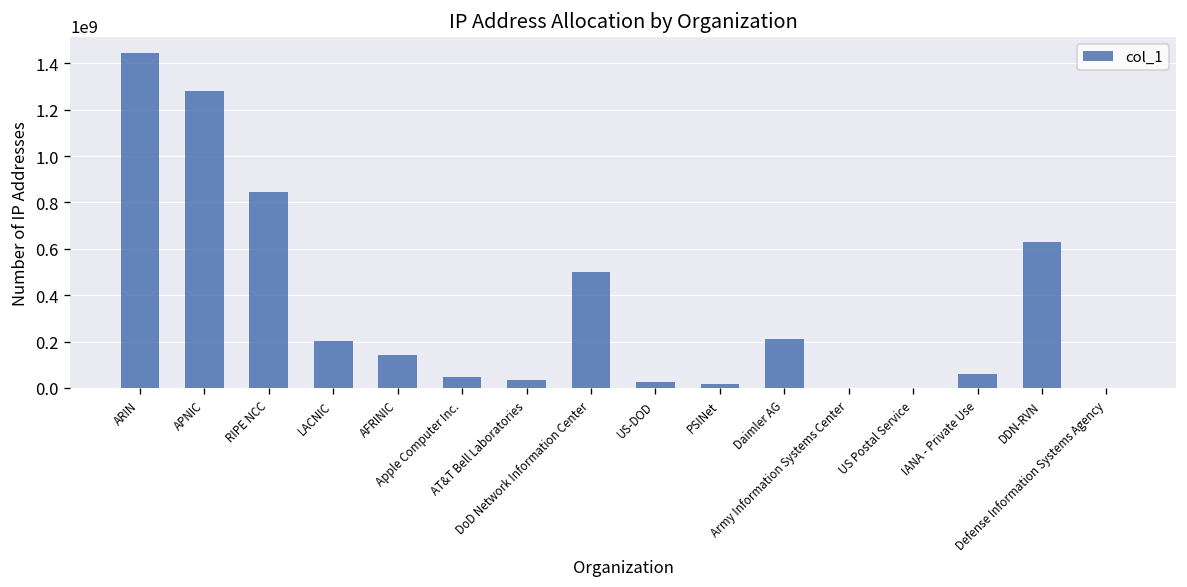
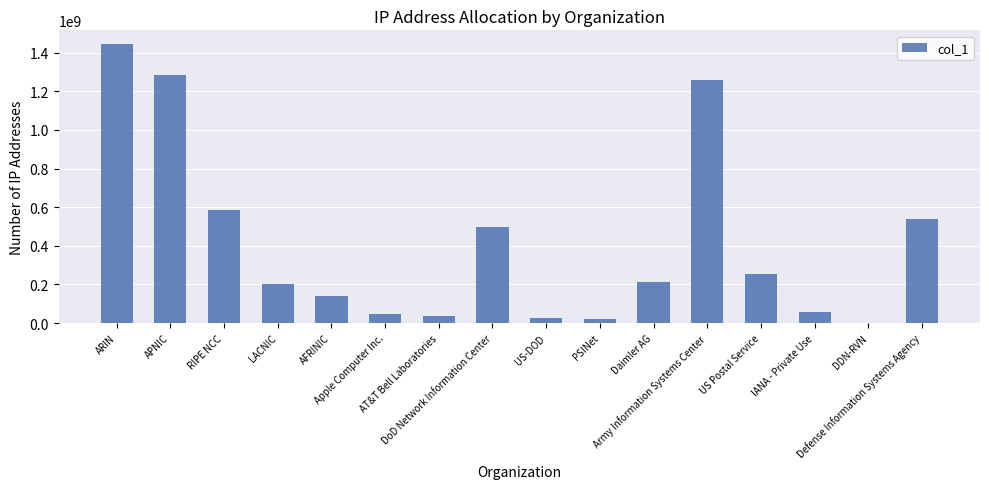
RIPE NCC: 840000000 -> 590000000
Army Information Systems Center: 0 -> 1260000000
US Postal Service: 0 -> 250000000
DDN-RVN: 630000000 -> 0
Defense Information Systems Agency: 0 -> 540000000
